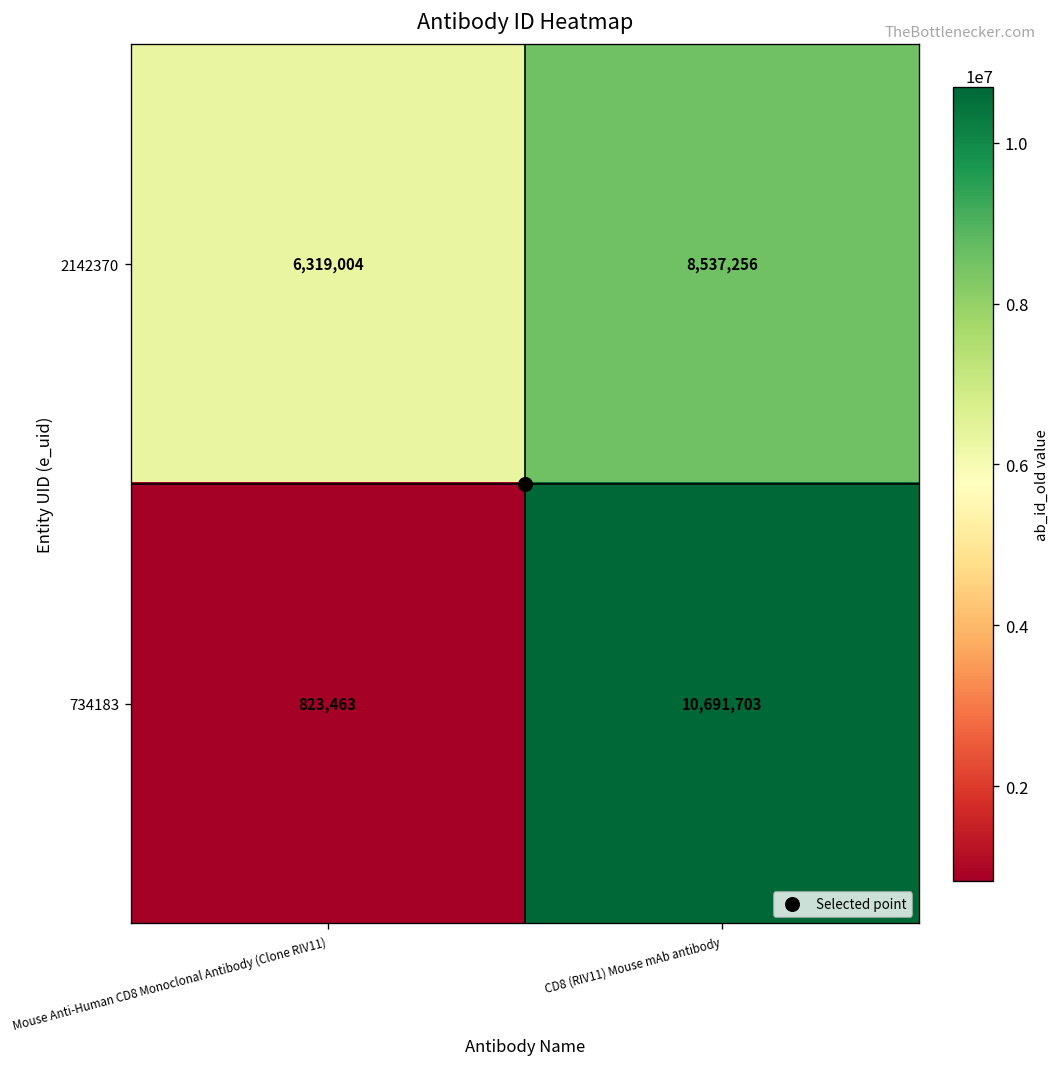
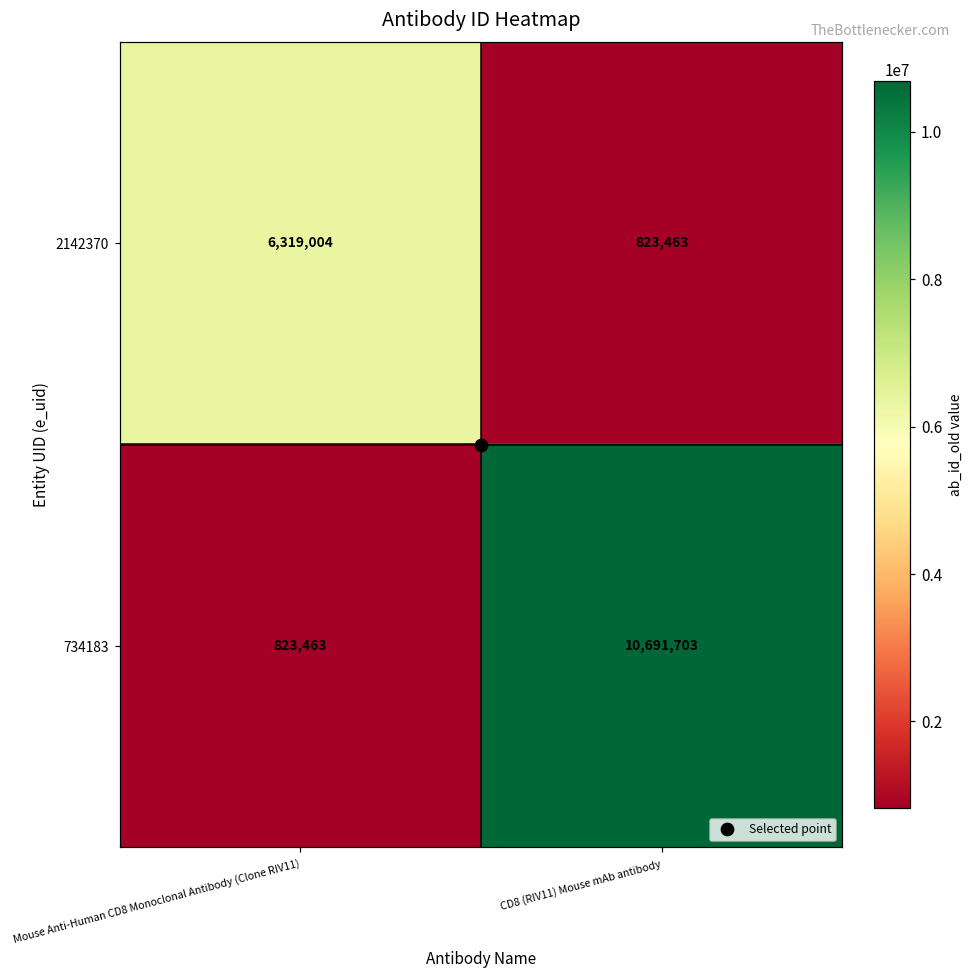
2142370, CD8 (RIV11) Mouse mAb antibody: 8,537,256 -> 823,463
